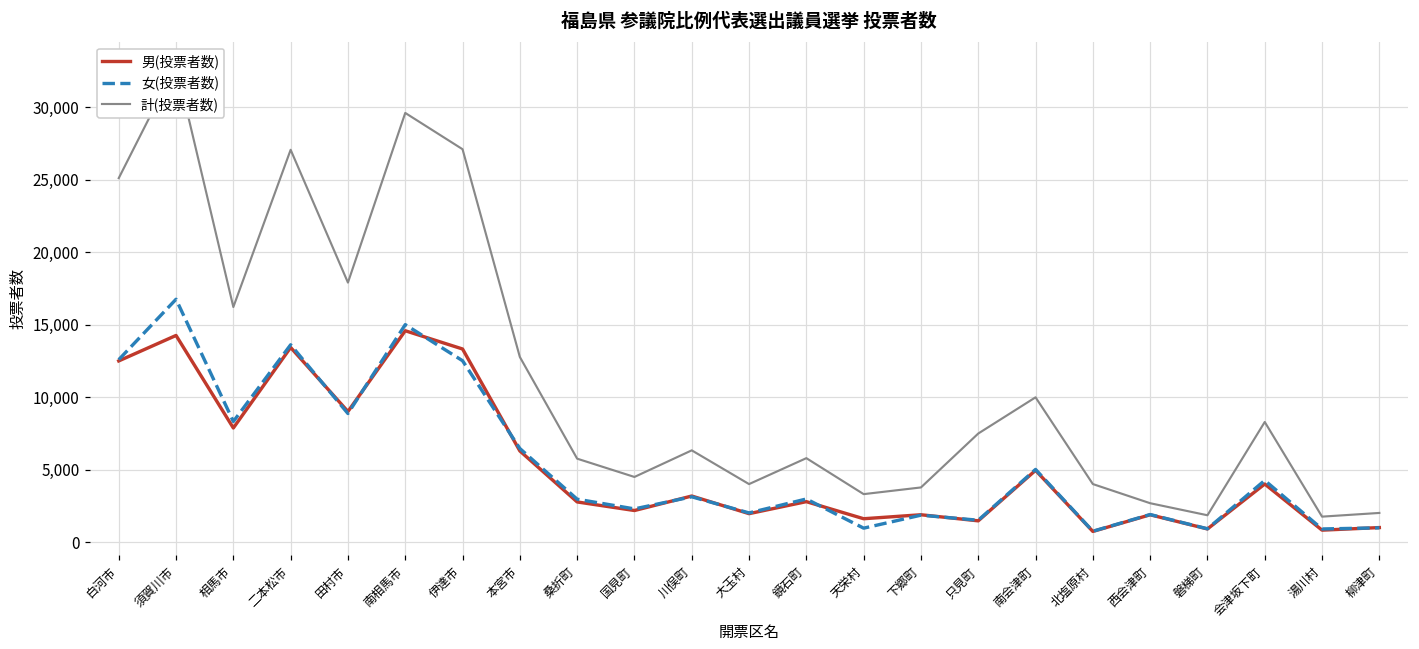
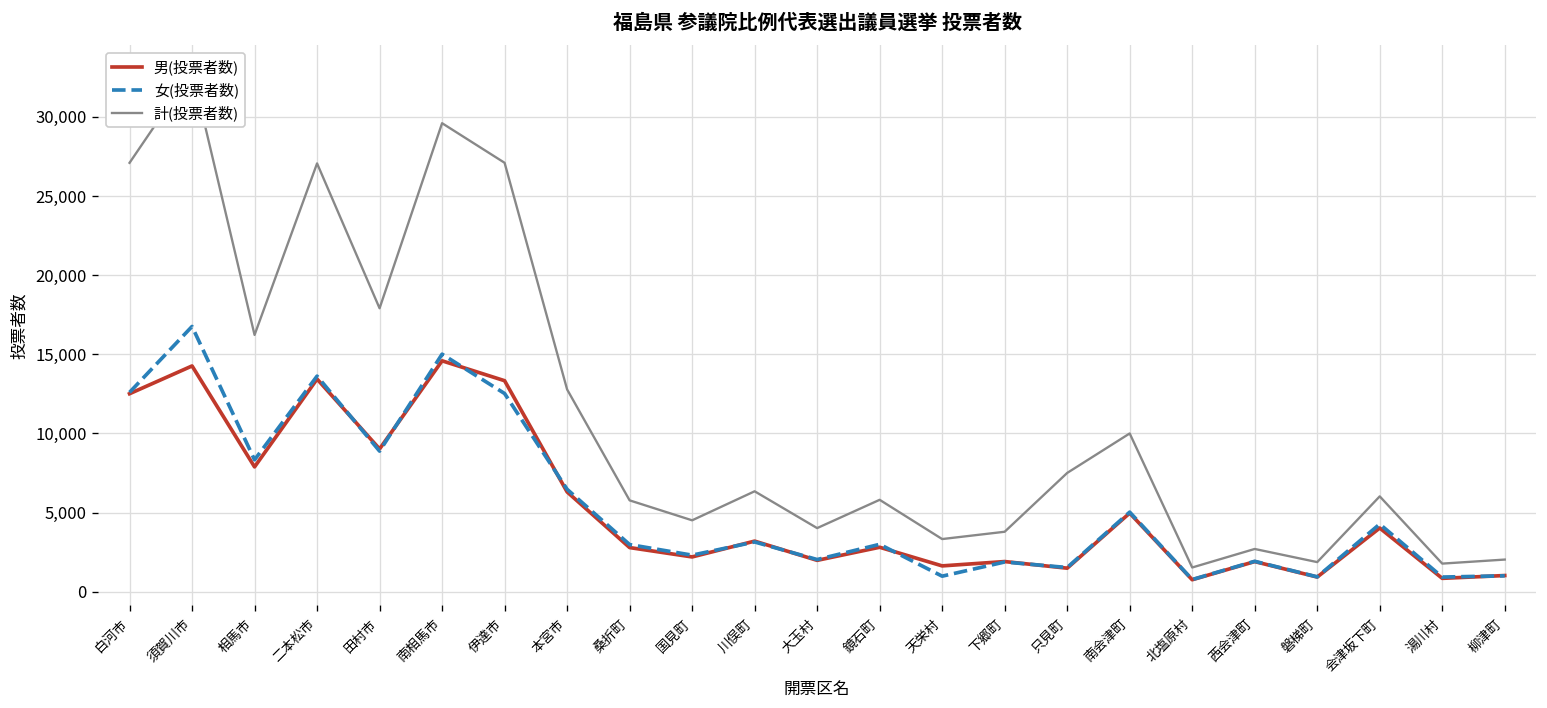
計(投票者数), 白河市: 25,100 -> 27,100
計(投票者数), 北塩原村: 4,000 -> 1,500
計(投票者数), 会津坂下町: 8,300 -> 6,000
